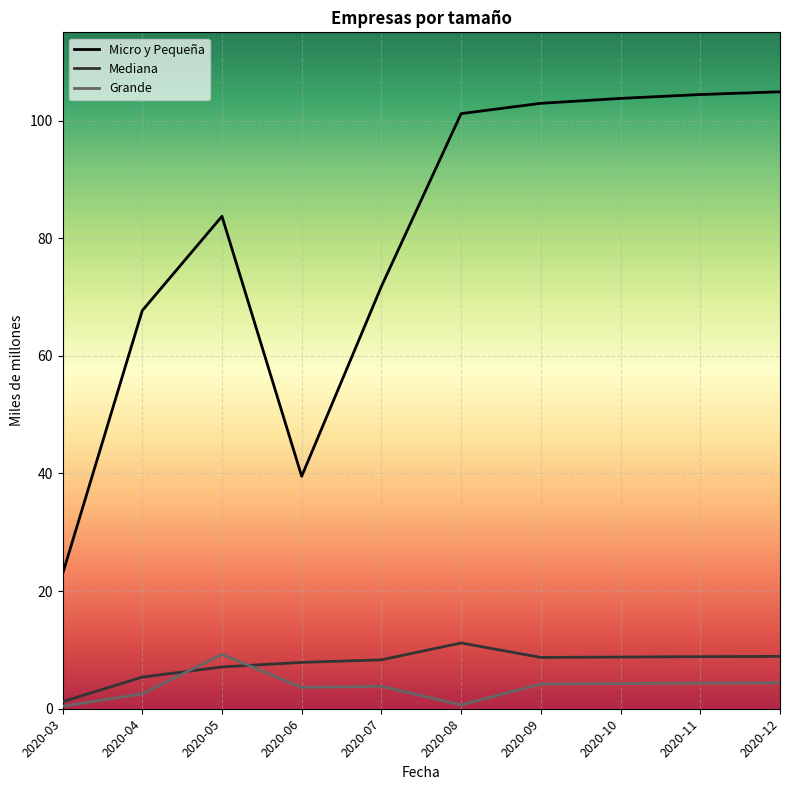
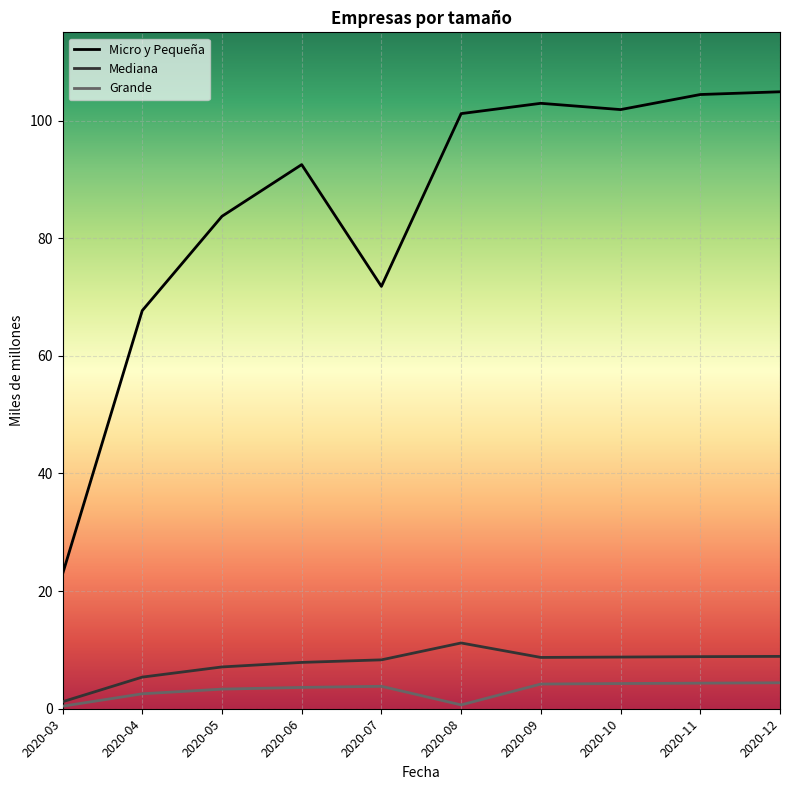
Grande, 2020-05: 9 -> 3
Micro y Pequeña, 2020-06: 40 -> 93
Micro y Pequeña, 2020-10: 104 -> 102
